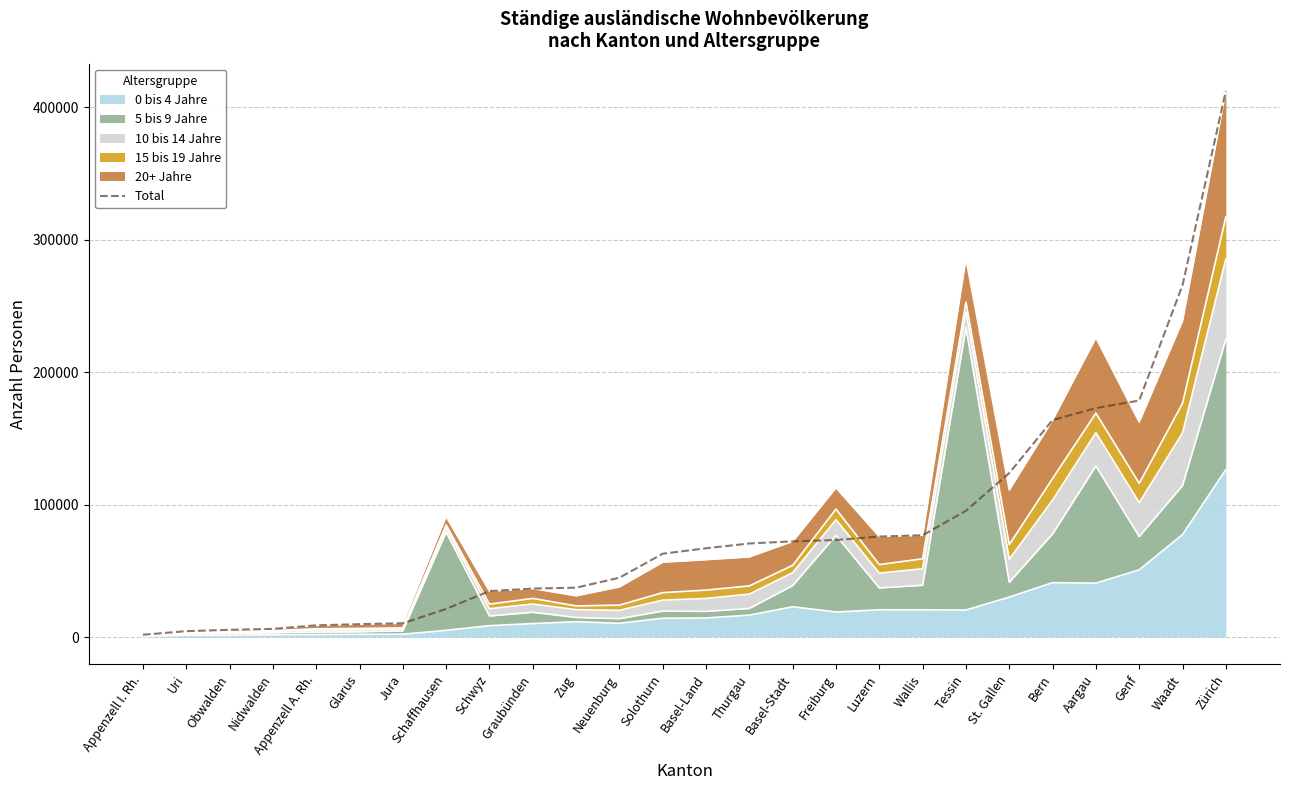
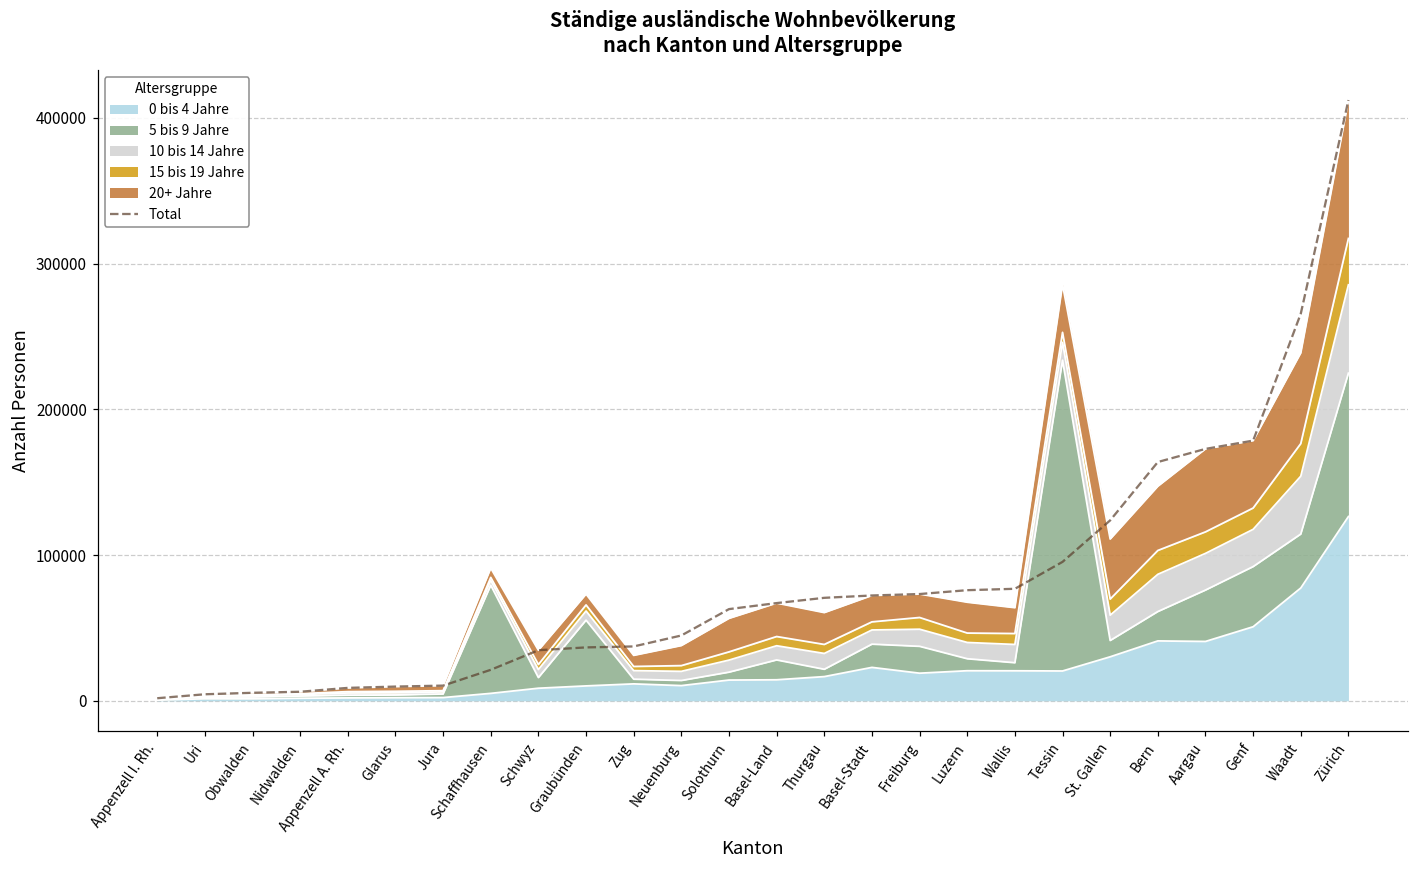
5 bis 9 Jahre, Graubünden: 9000 -> 45000
5 bis 9 Jahre, Basel-Land: 5000 -> 14000
5 bis 9 Jahre, Freiburg: 58000 -> 18000
5 bis 9 Jahre, Luzern: 16000 -> 8000
5 bis 9 Jahre, Wallis: 19000 -> 6000
5 bis 9 Jahre, Bern: 37000 -> 20000
5 bis 9 Jahre, Aargau: 88000 -> 35000
5 bis 9 Jahre, Genf: 25000 -> 41000
